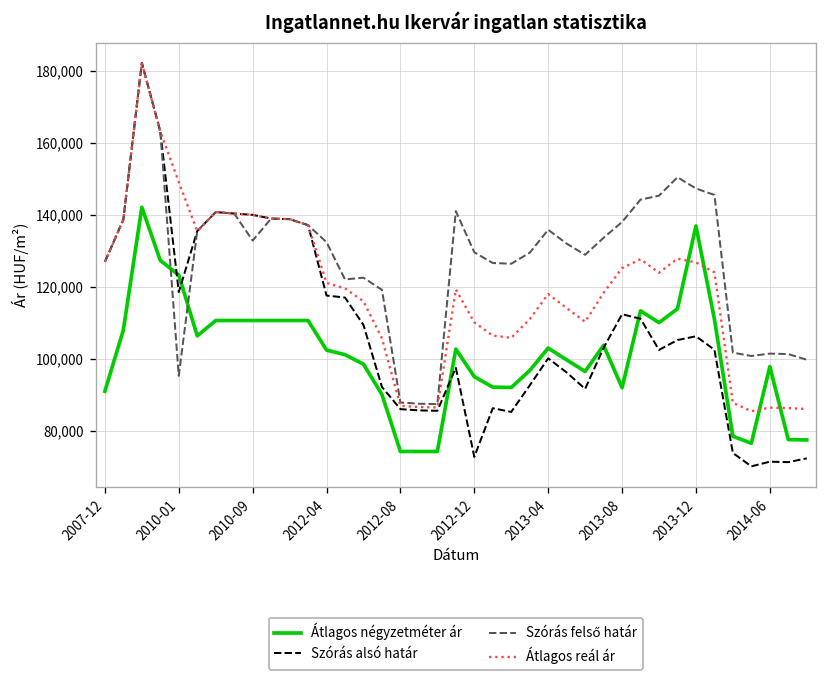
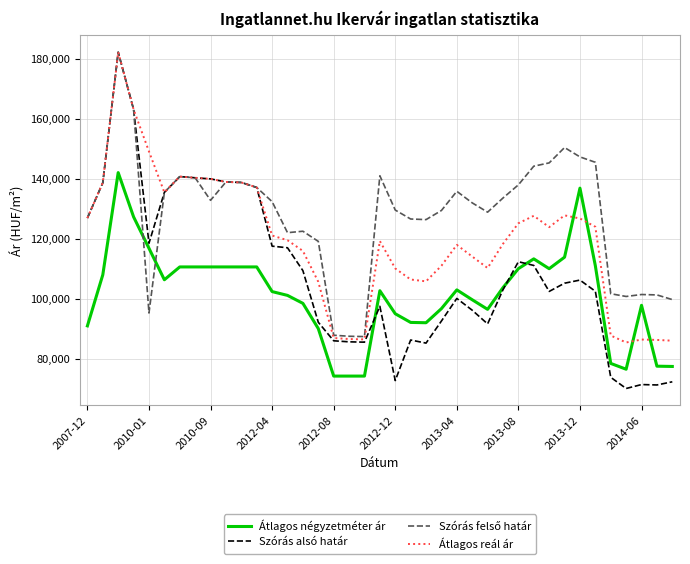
Átlagos négyzetméter ár, 2010-01: 123,000 -> 117,000
Átlagos négyzetméter ár, 2013-08: 92,000 -> 110,000
